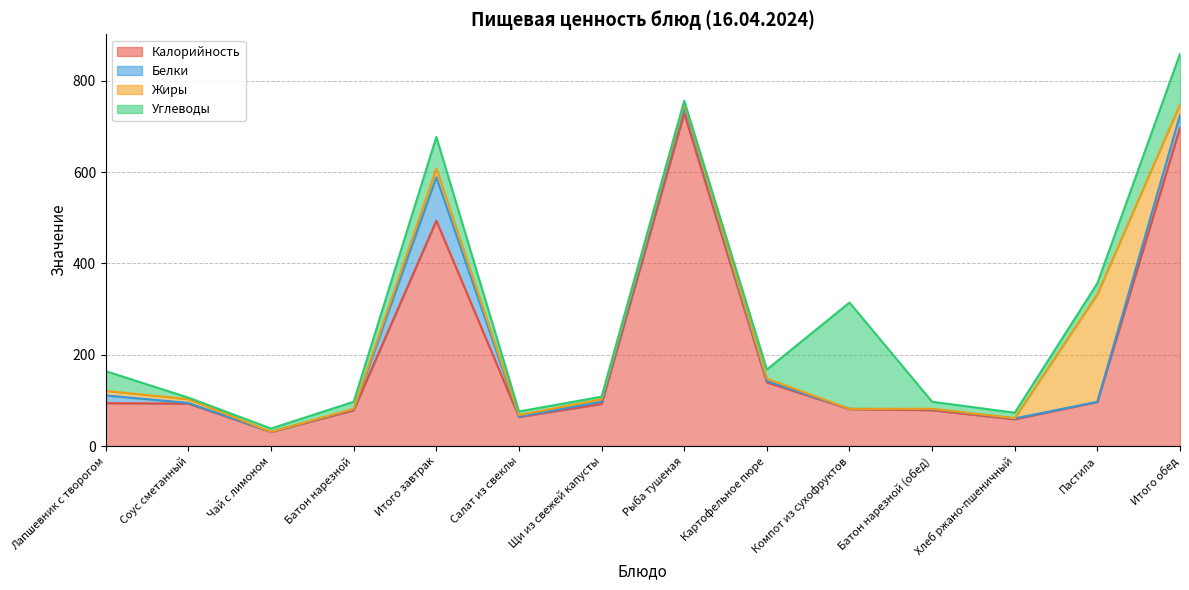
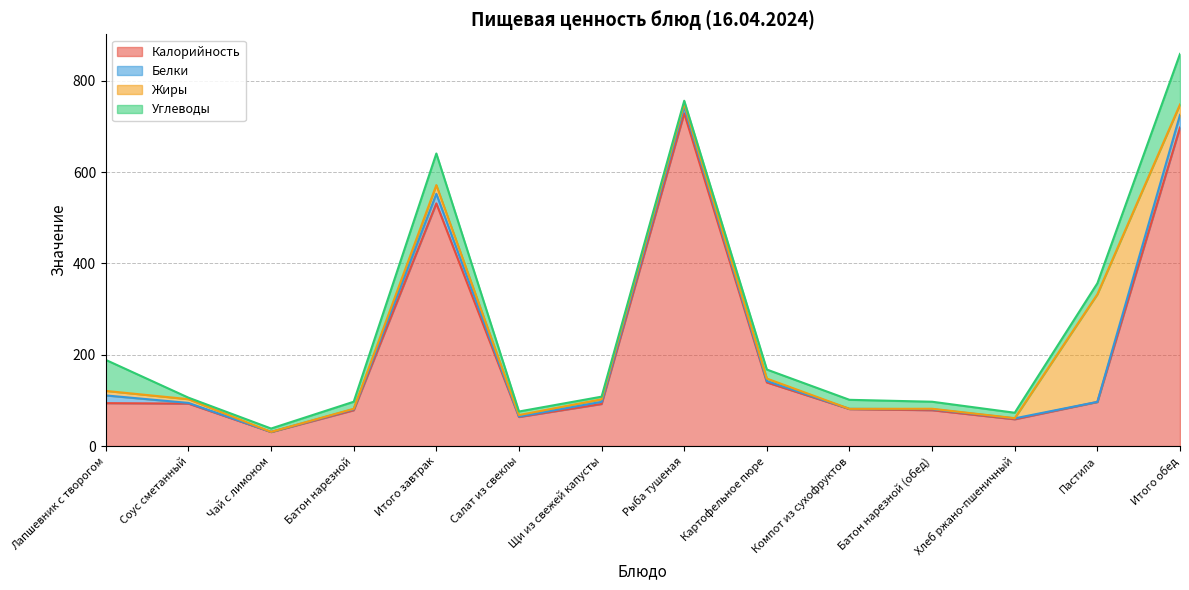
Углеводы, Лапшевник с творогом: 40 -> 70
Калорийность, Итого завтрак: 490 -> 530
Белки, Итого завтрак: 100 -> 20
Углеводы, Компот из сухофруктов: 230 -> 20
